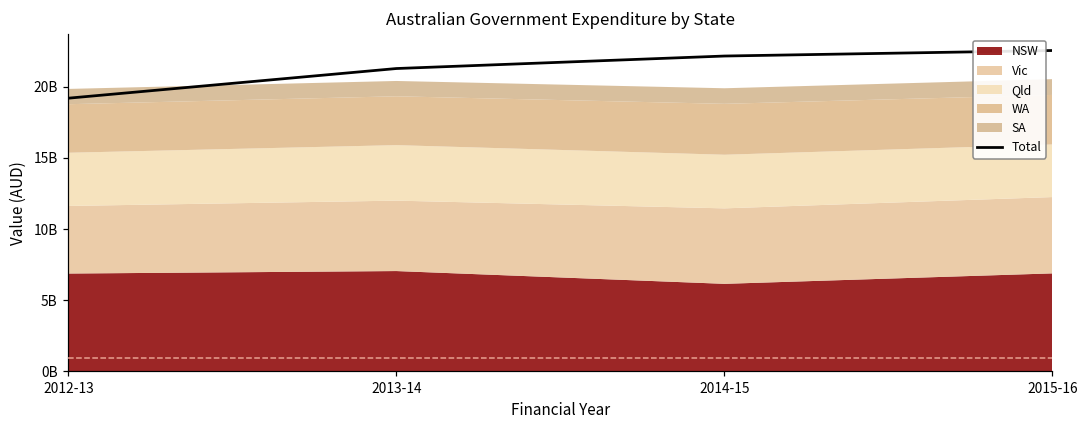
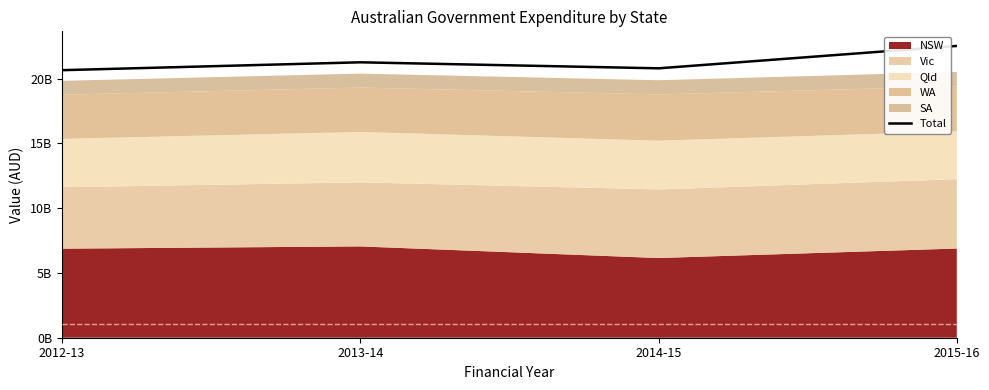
Total, 2012-13: 19200000000 -> 20700000000
Total, 2014-15: 22100000000 -> 20800000000
